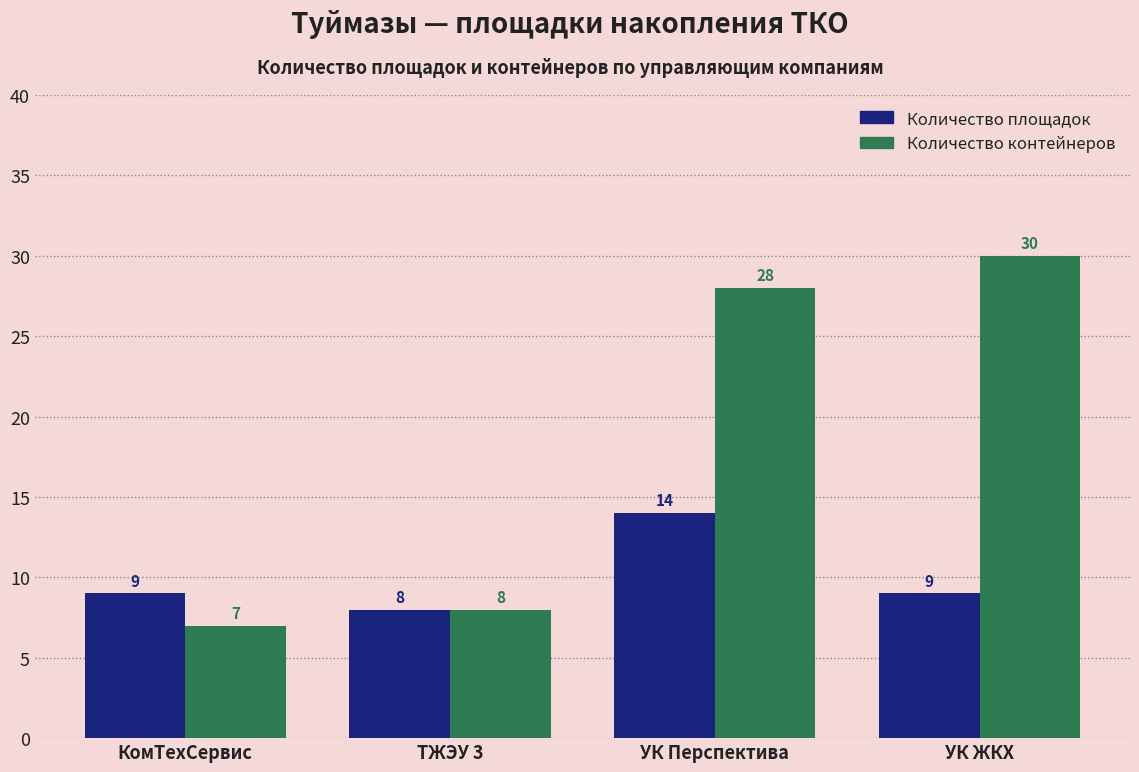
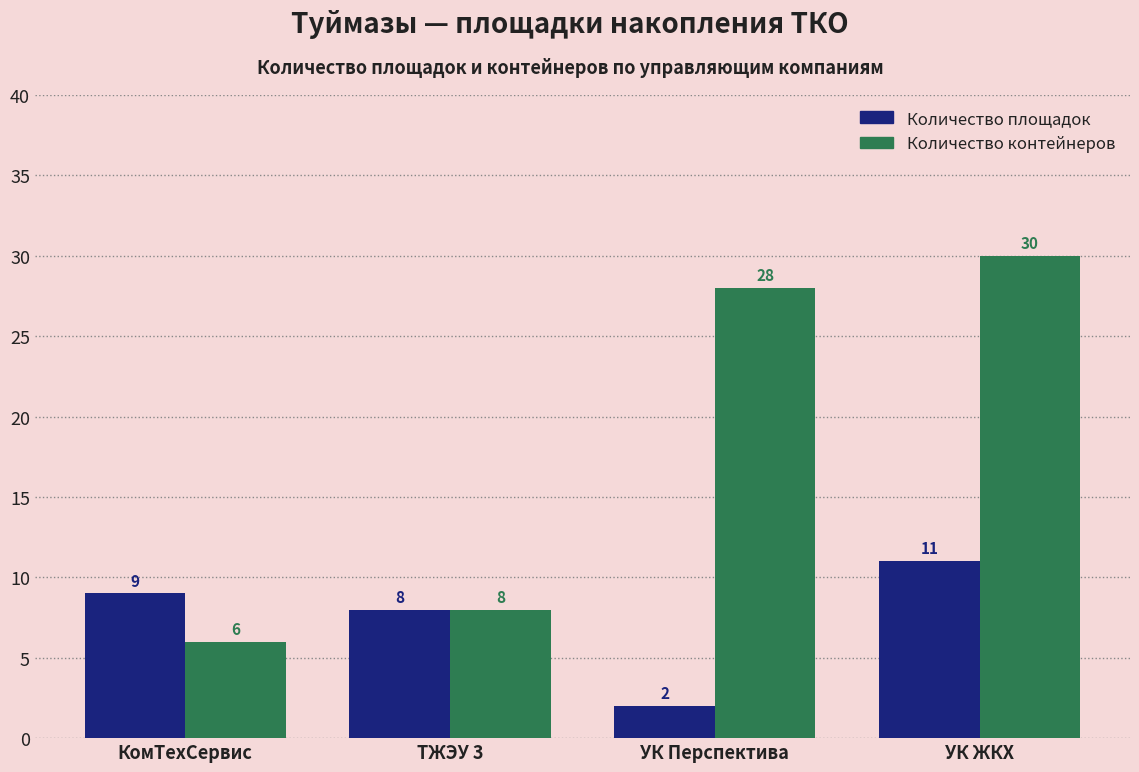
Количество контейнеров, КомТехСервис: 7 -> 6
Количество площадок, УК Перспектива: 14 -> 2
Количество площадок, УК ЖКХ: 9 -> 11
